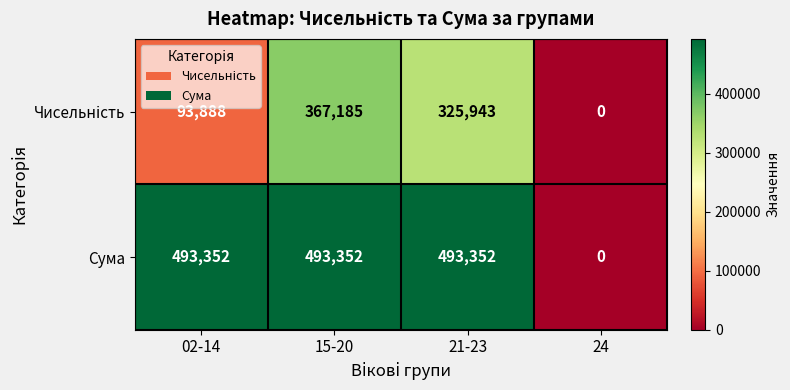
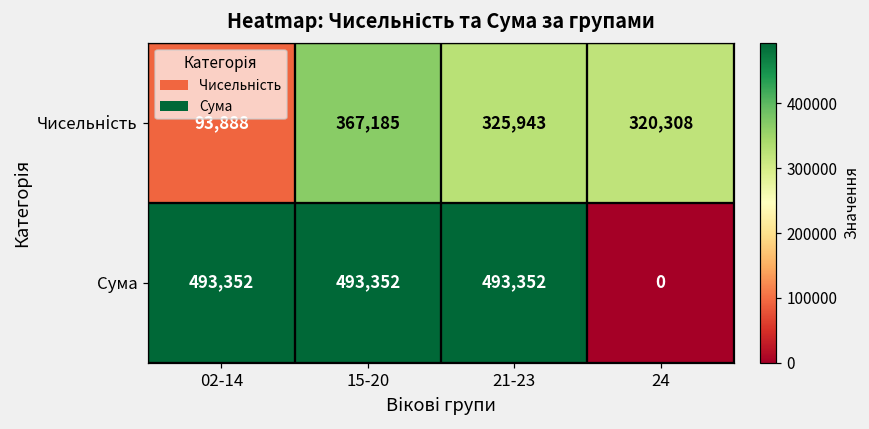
Чисельність, 24: 0 -> 320,308
